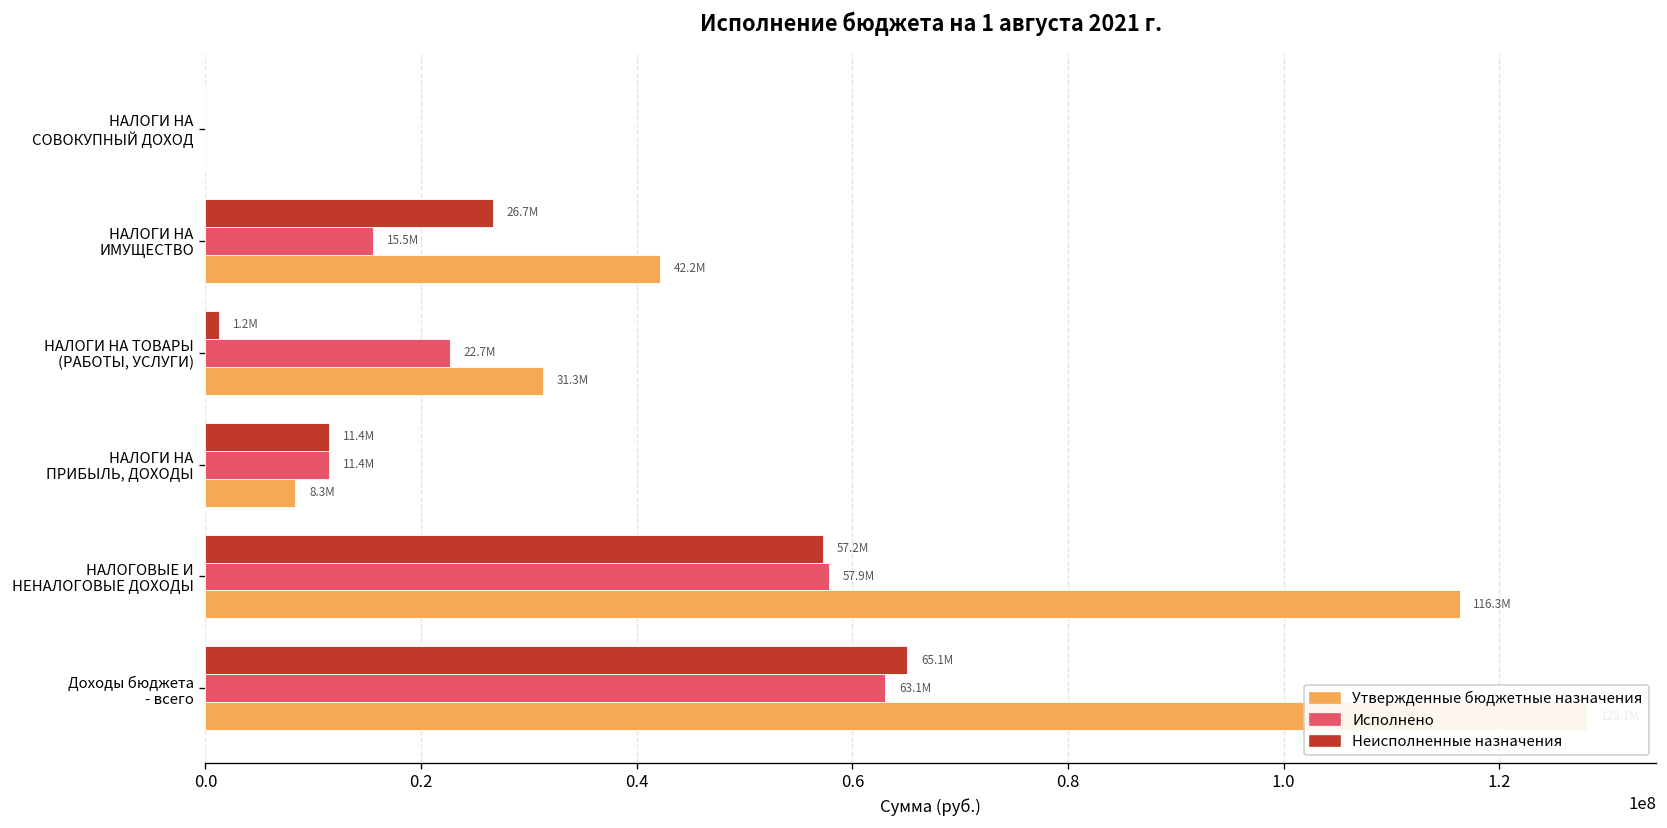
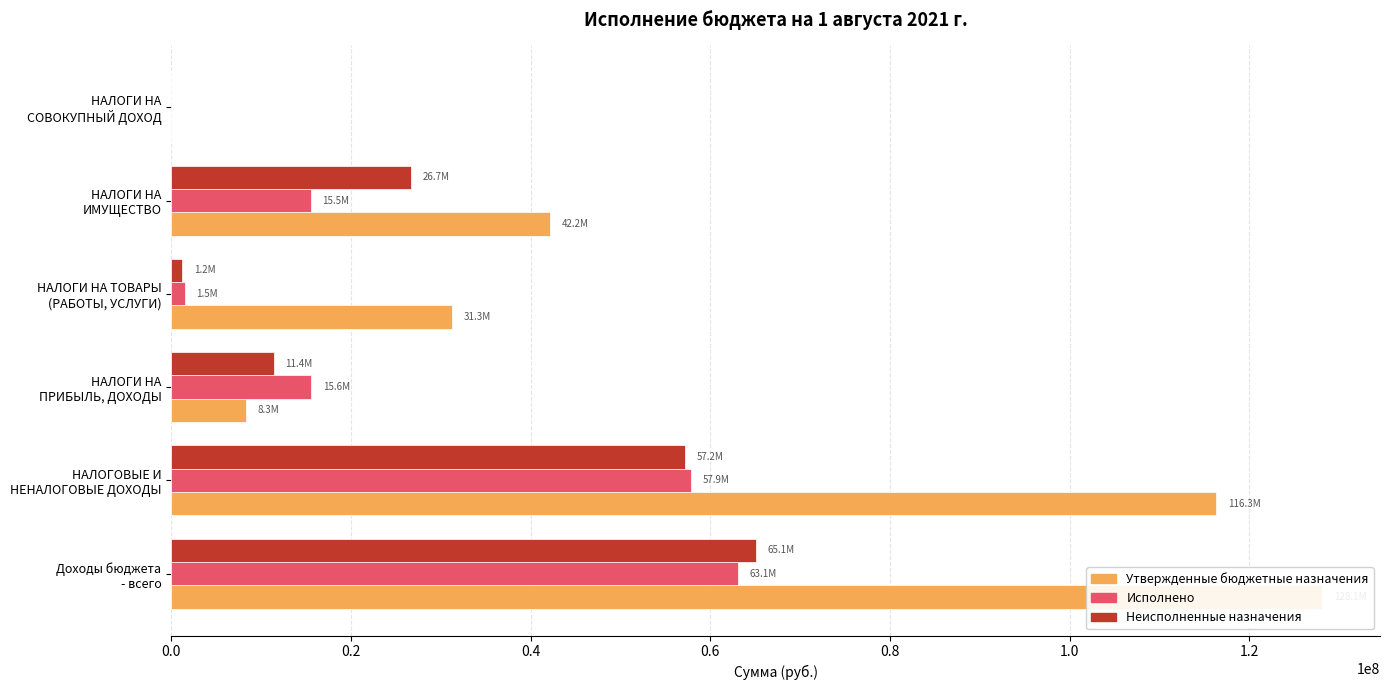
Исполнено, НАЛОГИ НА ТОВАРЫ (РАБОТЫ, УСЛУГИ): 22.7M -> 1.5M
Исполнено, НАЛОГИ НА ПРИБЫЛЬ, ДОХОДЫ: 11.4M -> 15.6M
